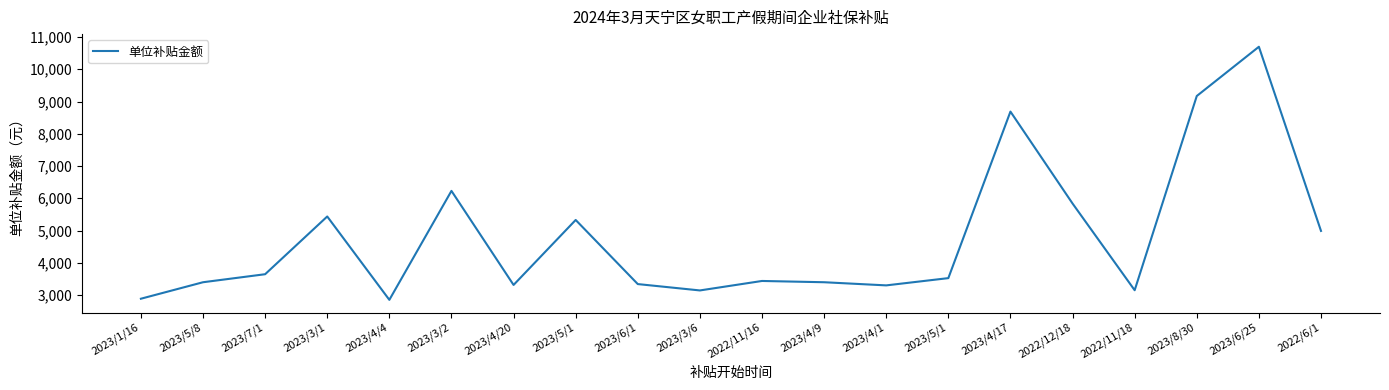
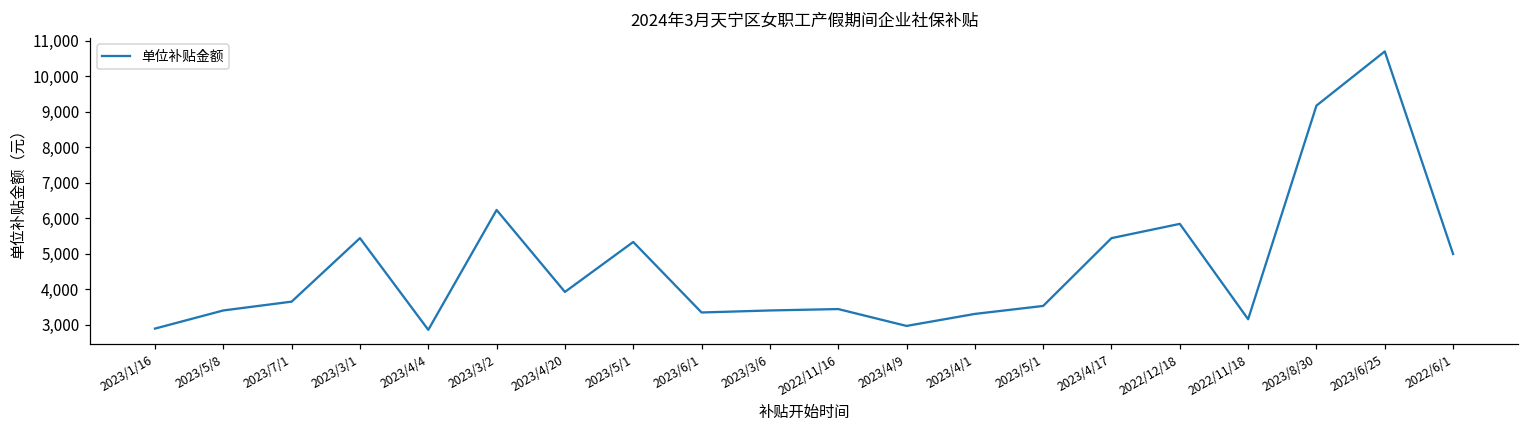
2023/4/20: 3,300 -> 3,900
2023/3/6: 3,100 -> 3,400
2023/4/9: 3,400 -> 3,000
2023/4/17: 8,700 -> 5,400
